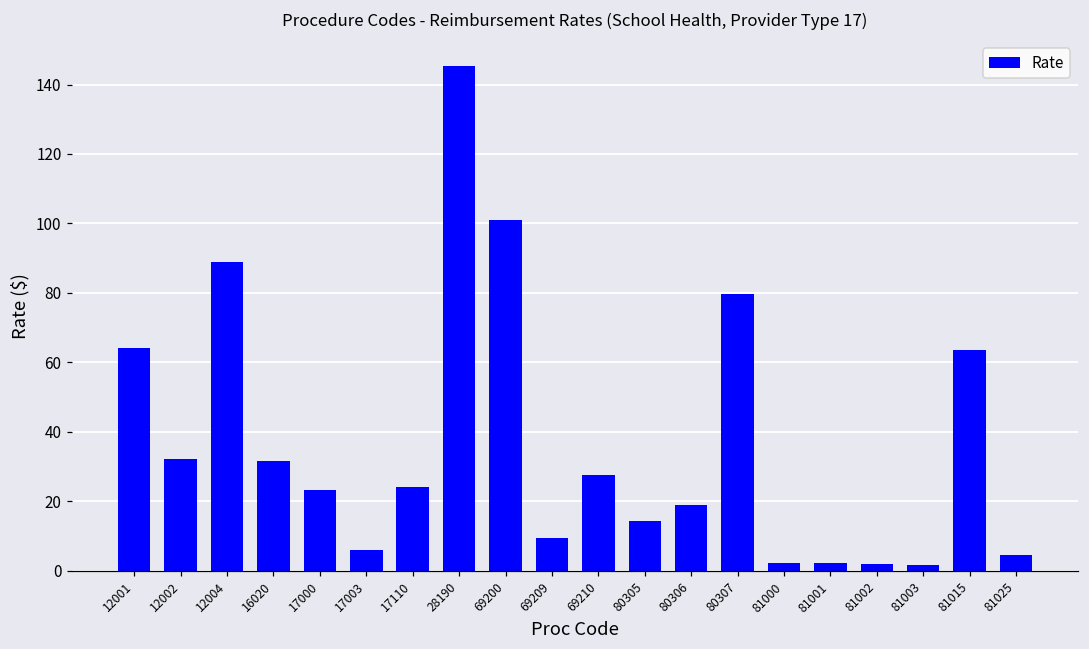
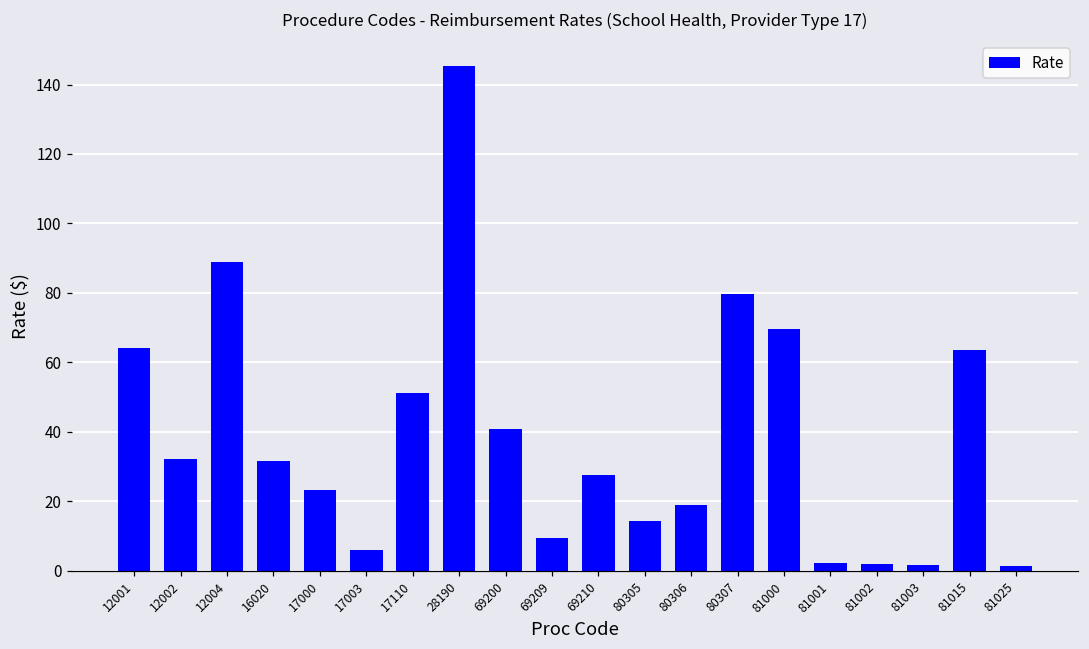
17110: 24 -> 51
69200: 101 -> 41
81000: 2 -> 70
81025: 4 -> 1
